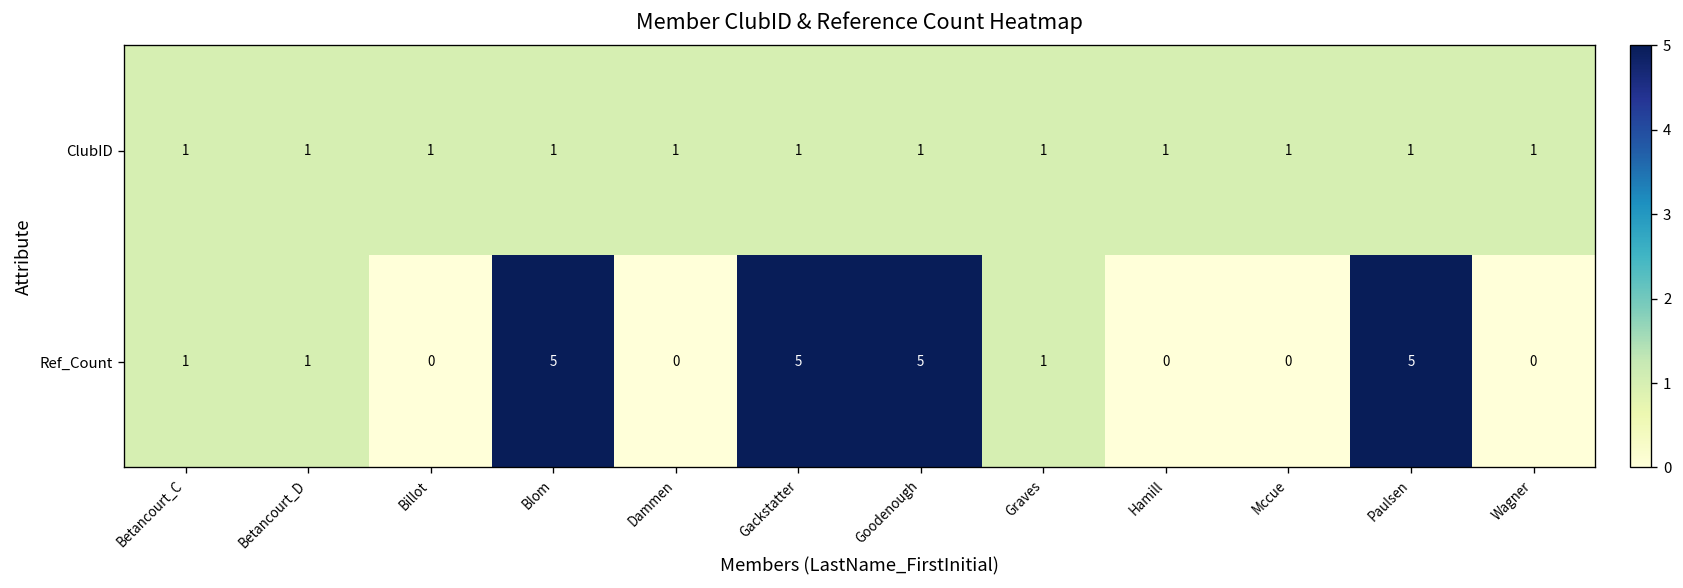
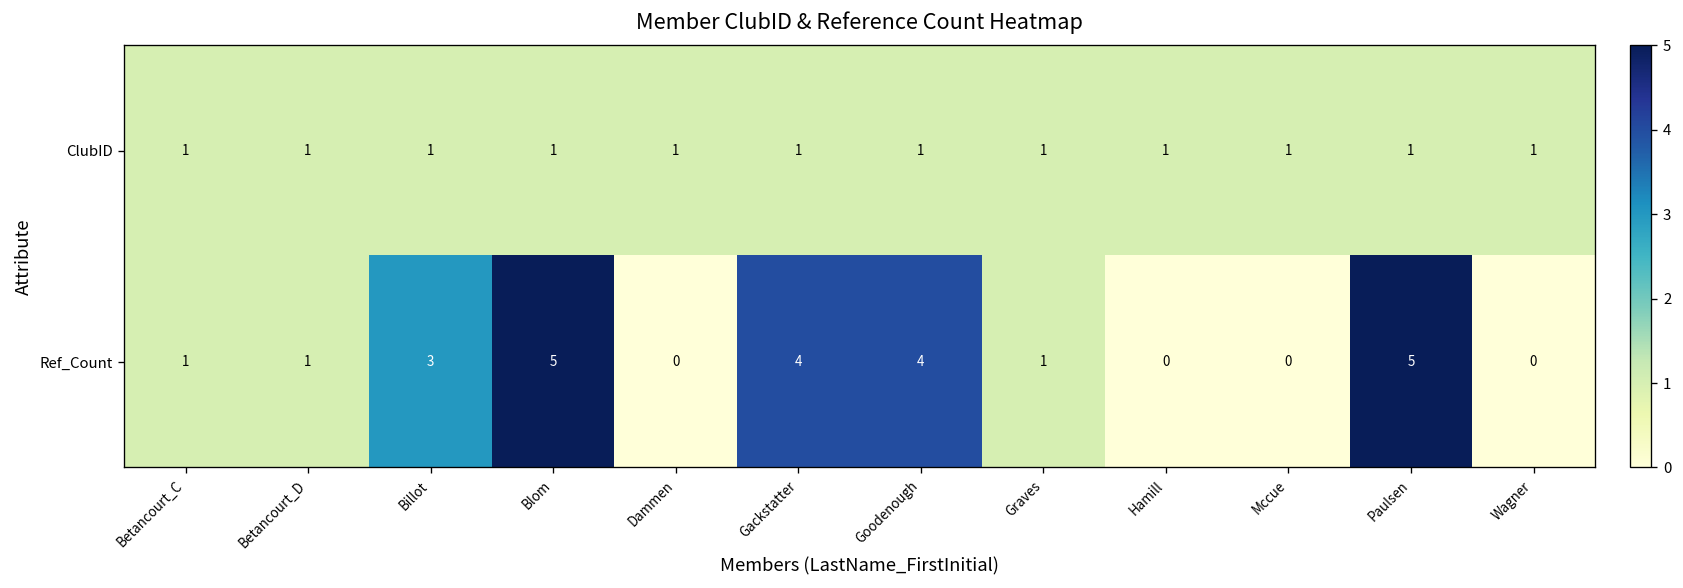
Ref_Count, Billot: 0 -> 3
Ref_Count, Gackstatter: 5 -> 4
Ref_Count, Goodenough: 5 -> 4
